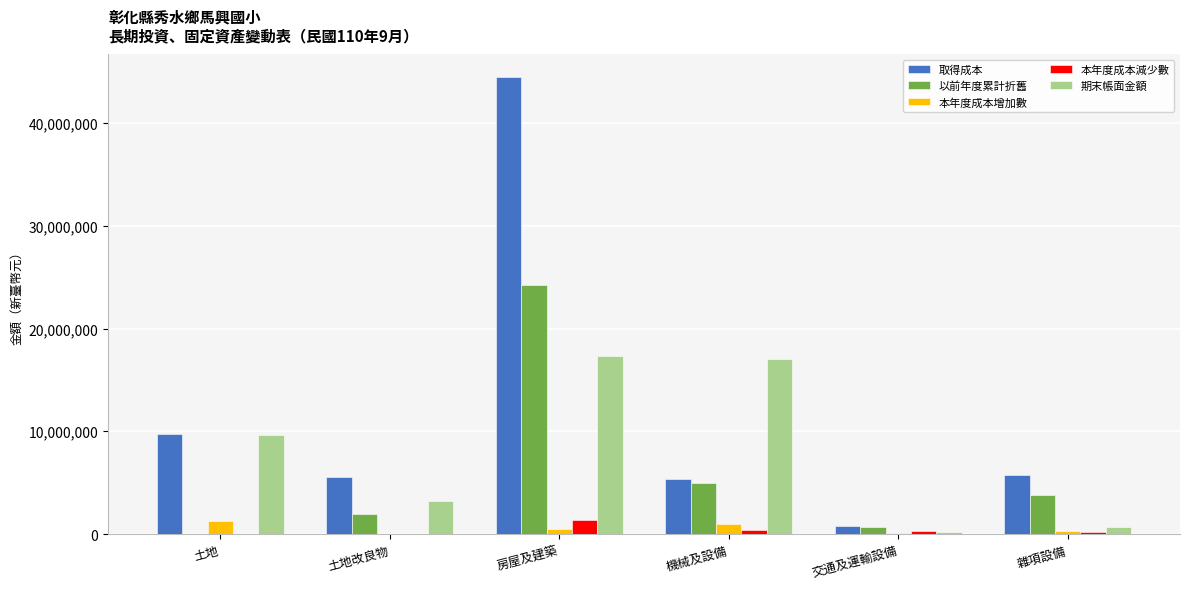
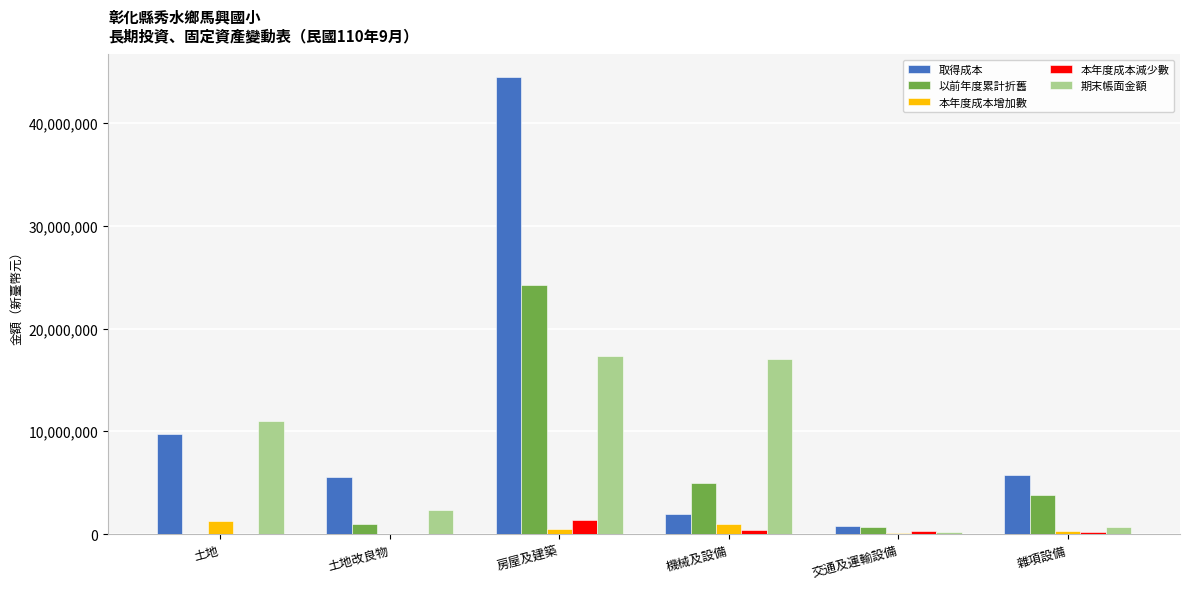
期末帳面金額, 土地: 9,700,000 -> 11,000,000
以前年度累計折舊, 土地改良物: 2,000,000 -> 1,000,000
期末帳面金額, 土地改良物: 3,200,000 -> 2,400,000
取得成本, 機械及設備: 5,400,000 -> 2,000,000
